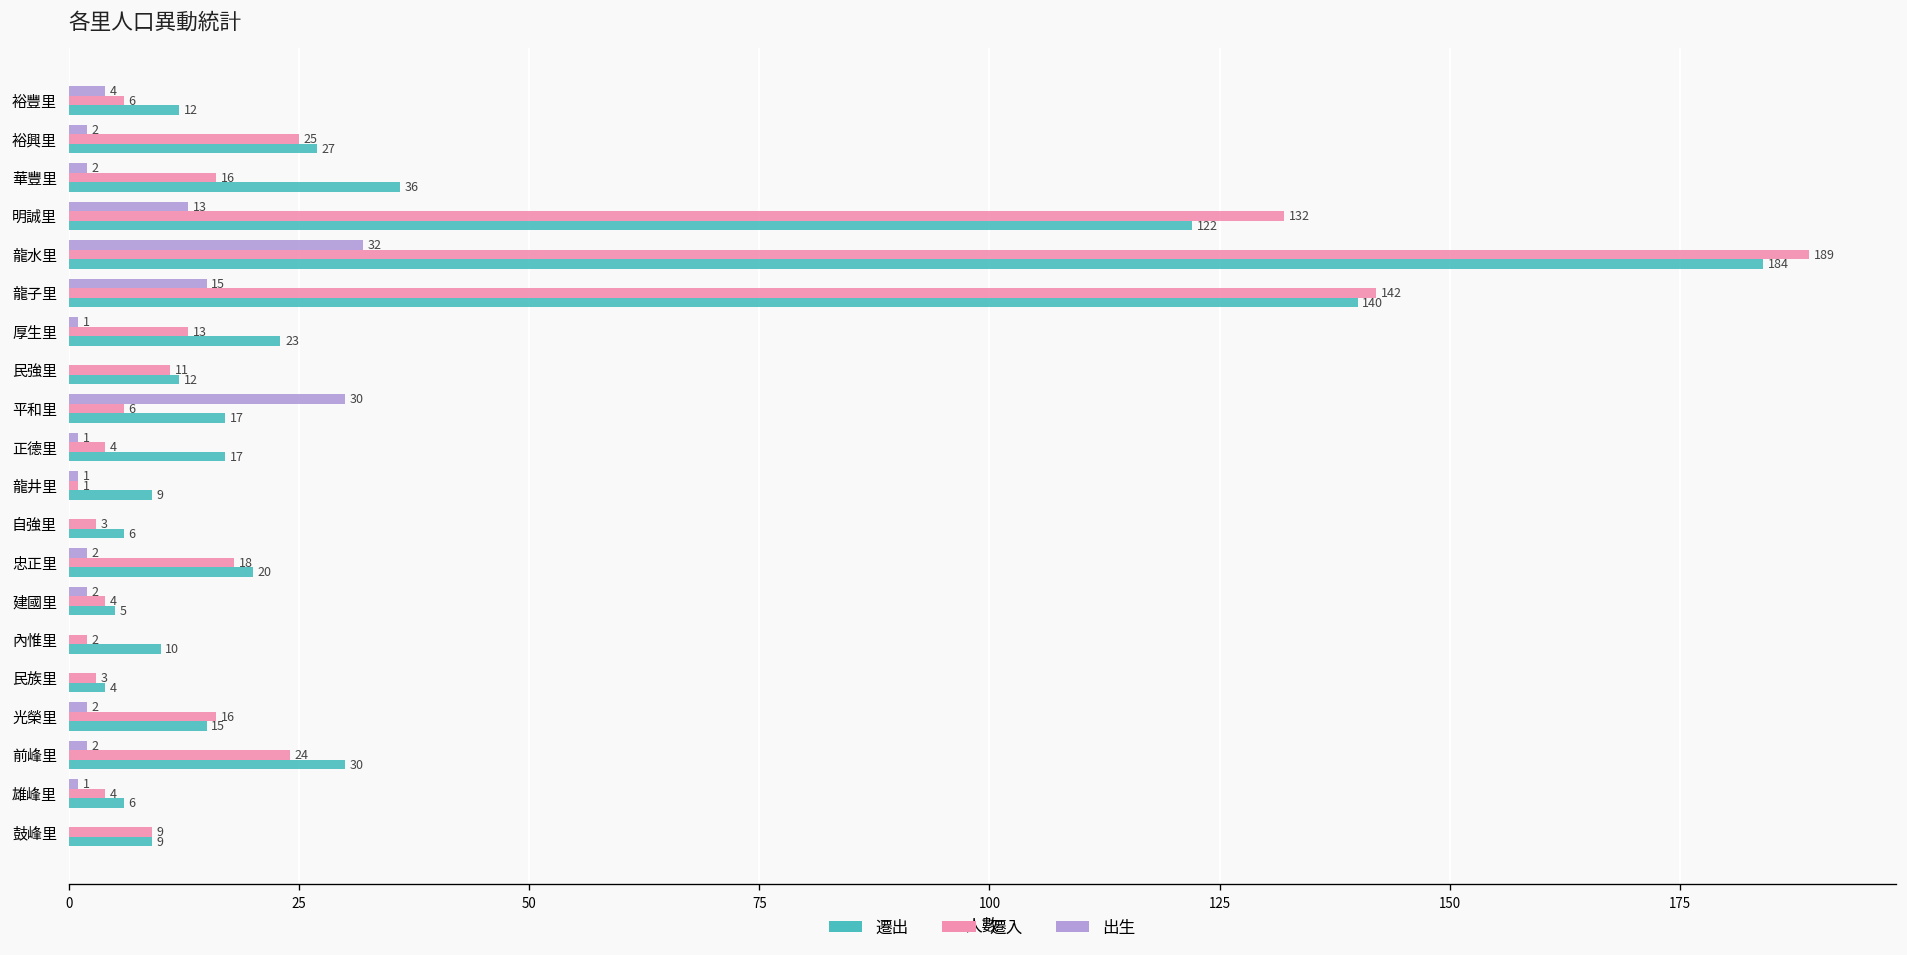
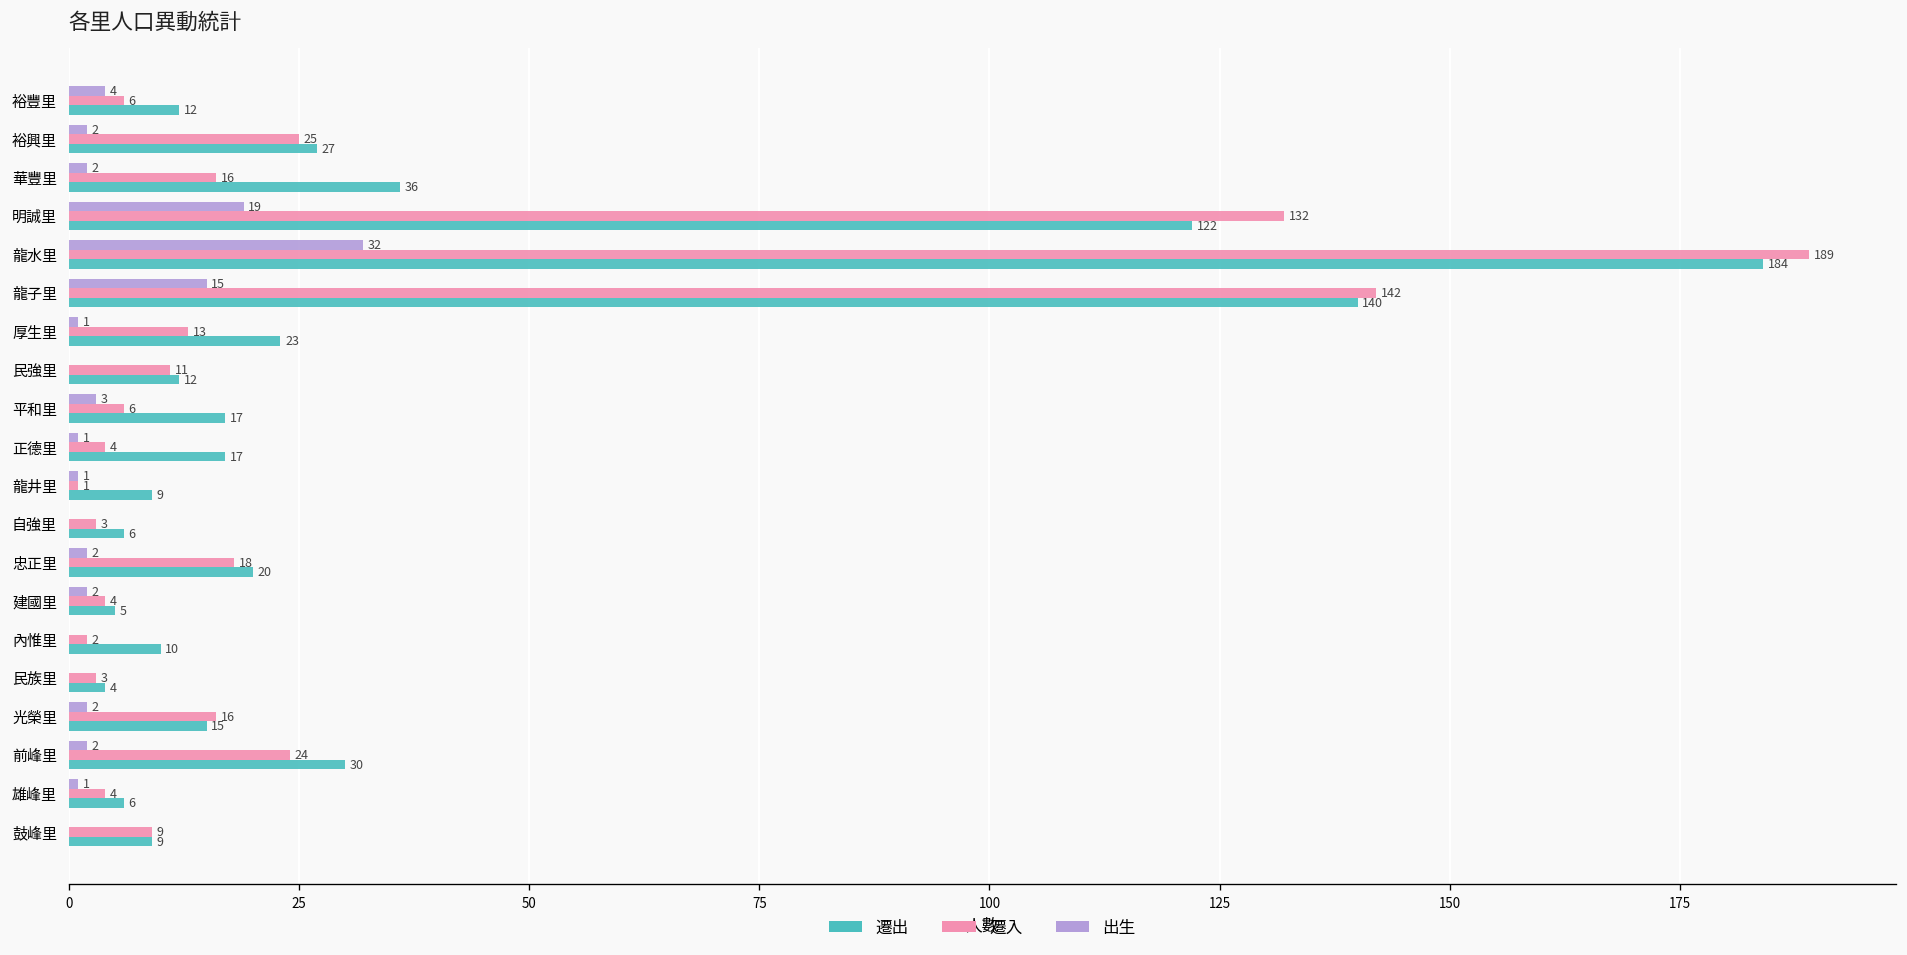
出生, 明誠里: 13 -> 19
出生, 平和里: 30 -> 3
